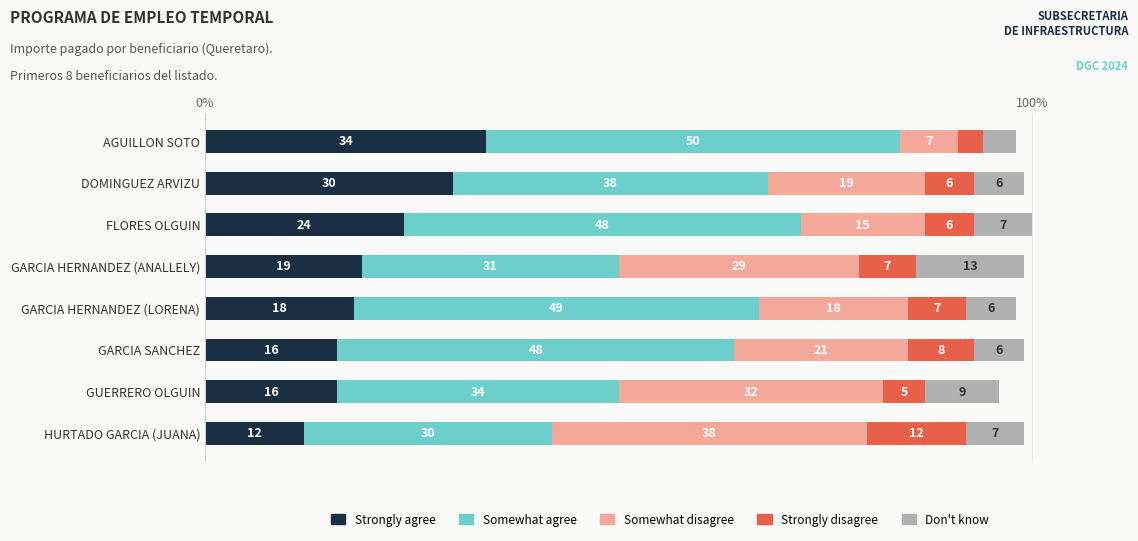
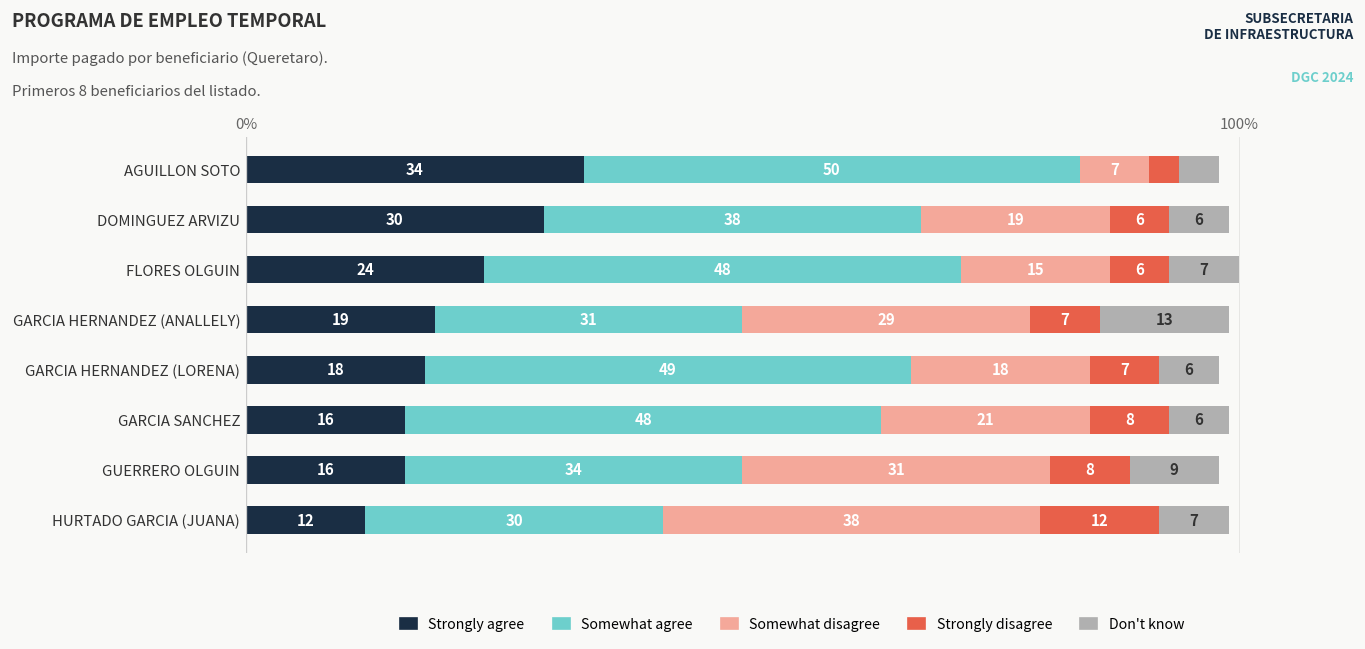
Somewhat disagree, GUERRERO OLGUIN: 32 -> 31
Strongly disagree, GUERRERO OLGUIN: 5 -> 8
